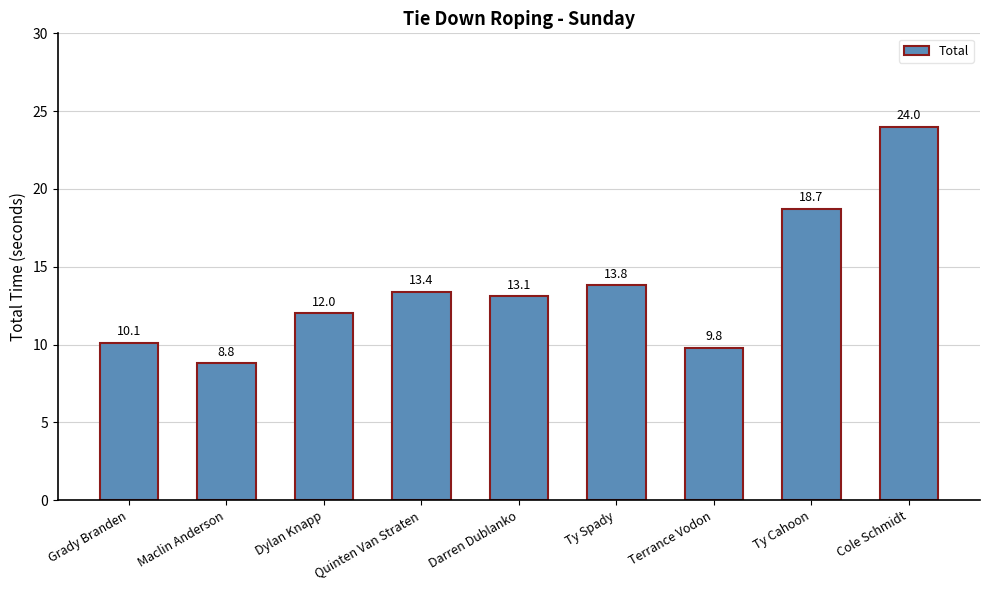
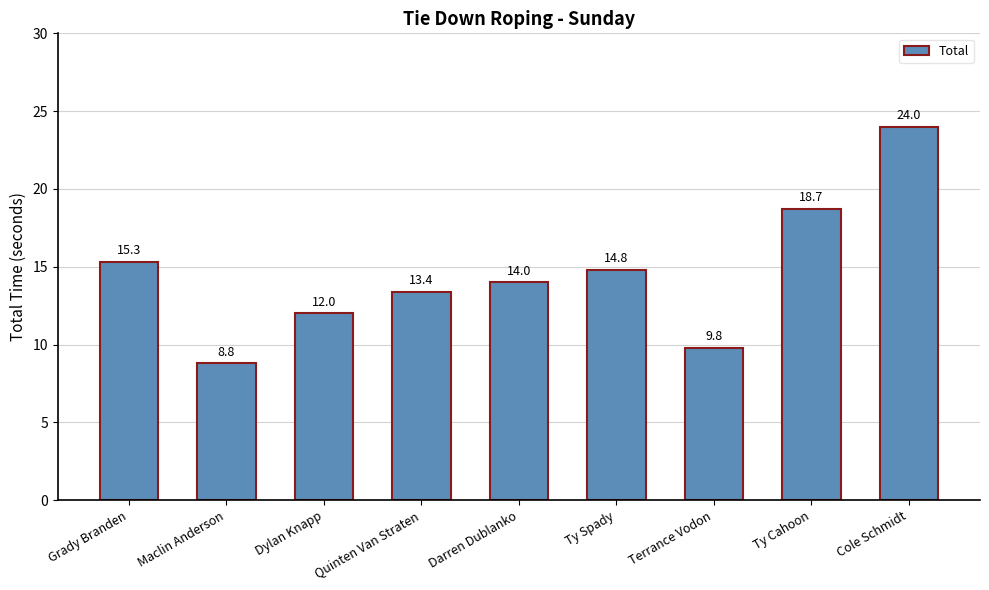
Grady Branden: 10.1 -> 15.3
Darren Dublanko: 13.1 -> 14.0
Ty Spady: 13.8 -> 14.8
